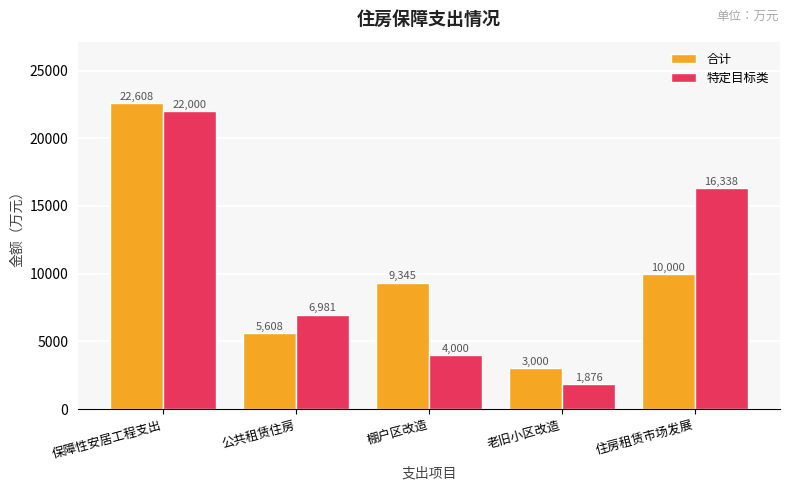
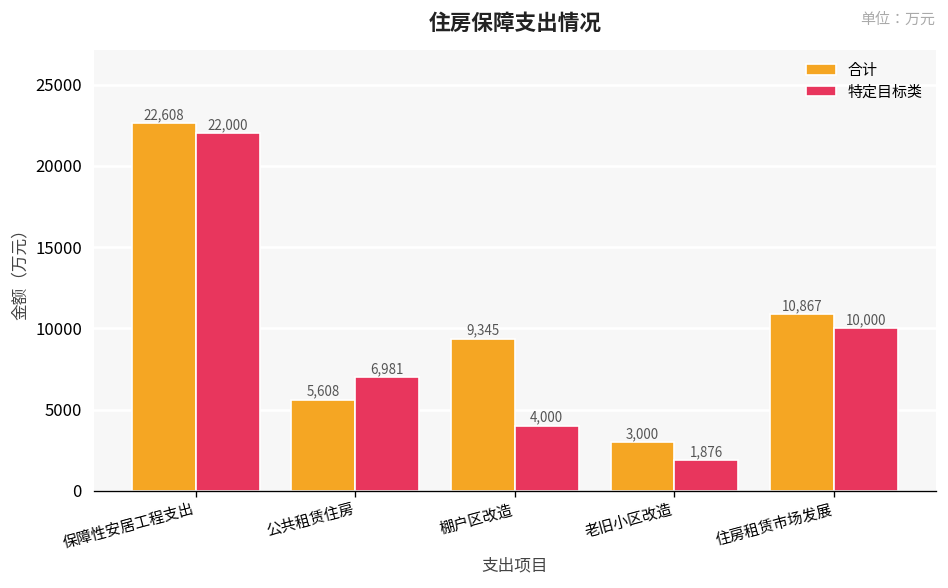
合计, 住房租赁市场发展: 10,000 -> 10,867
特定目标类, 住房租赁市场发展: 16,338 -> 10,000
